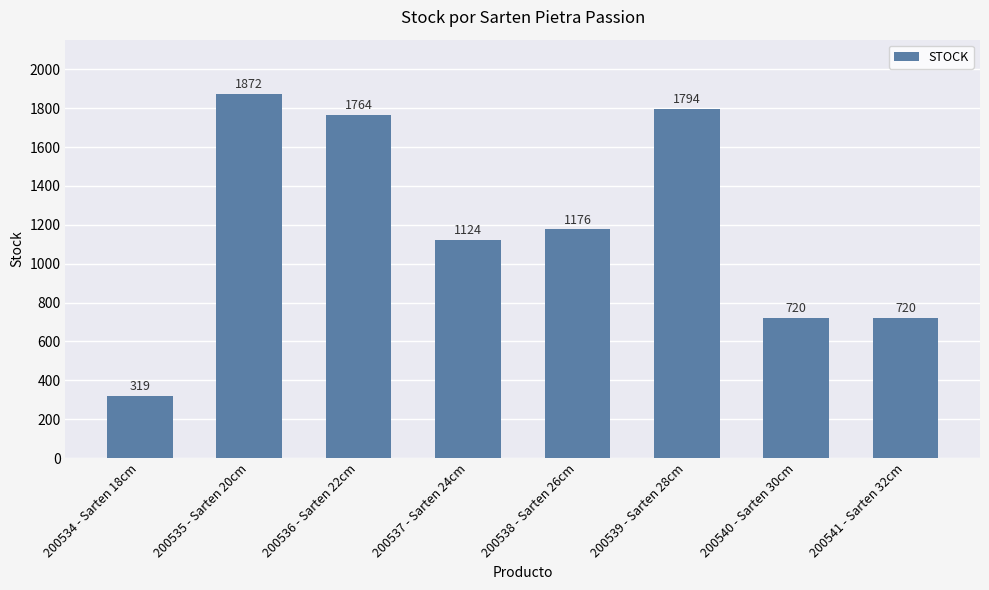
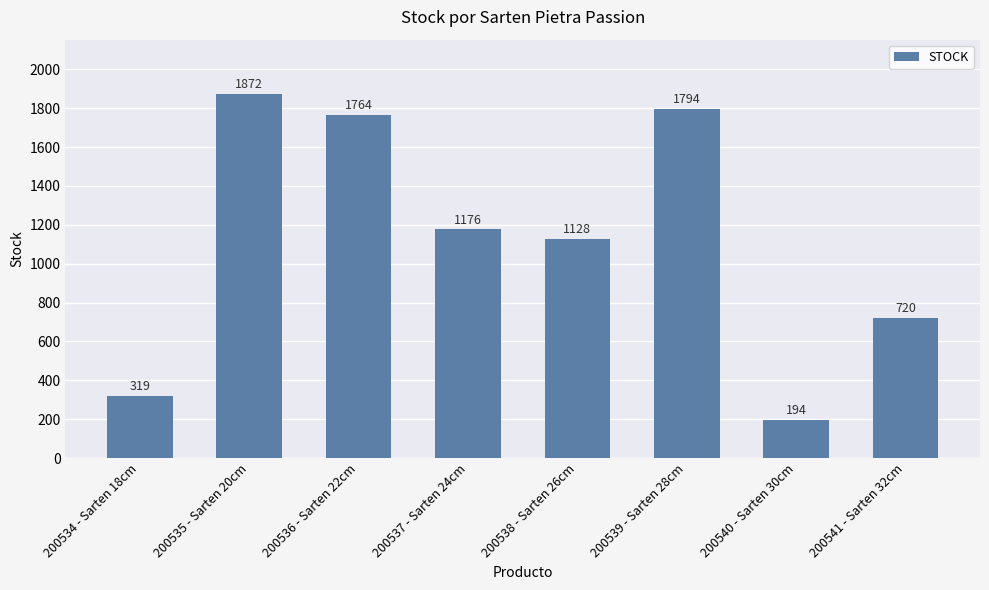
200537 - Sarten 24cm: 1124 -> 1176
200538 - Sarten 26cm: 1176 -> 1128
200540 - Sarten 30cm: 720 -> 194
